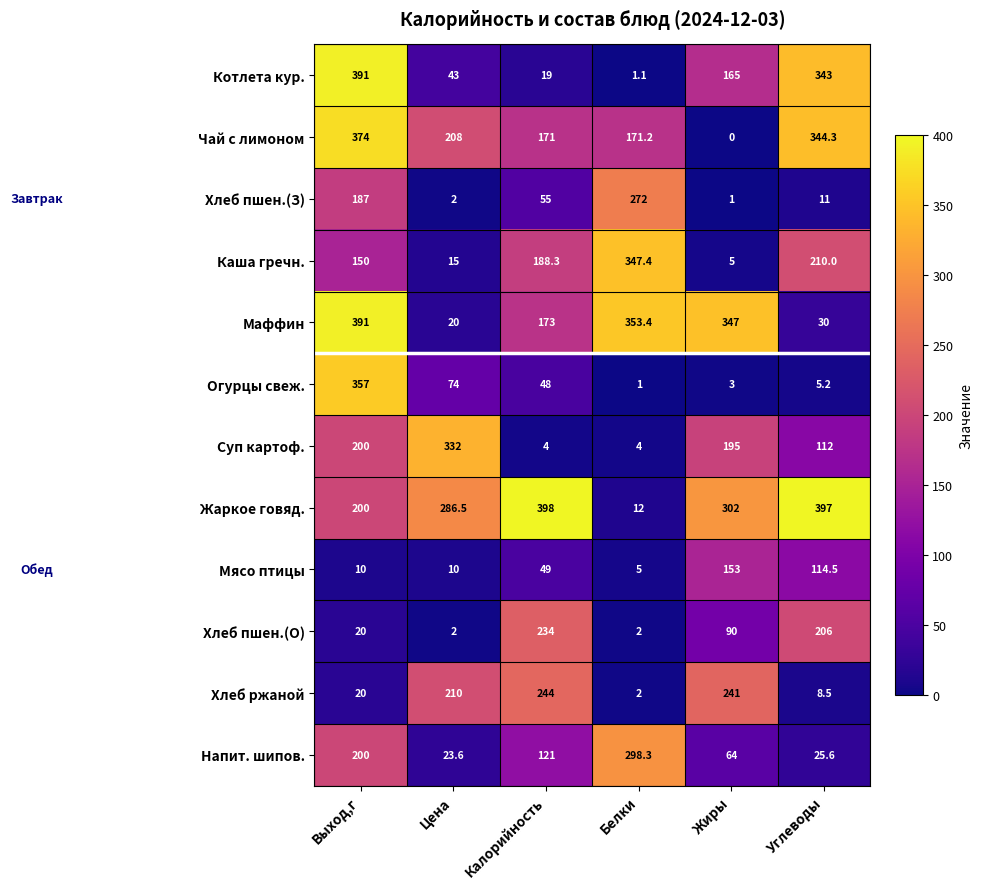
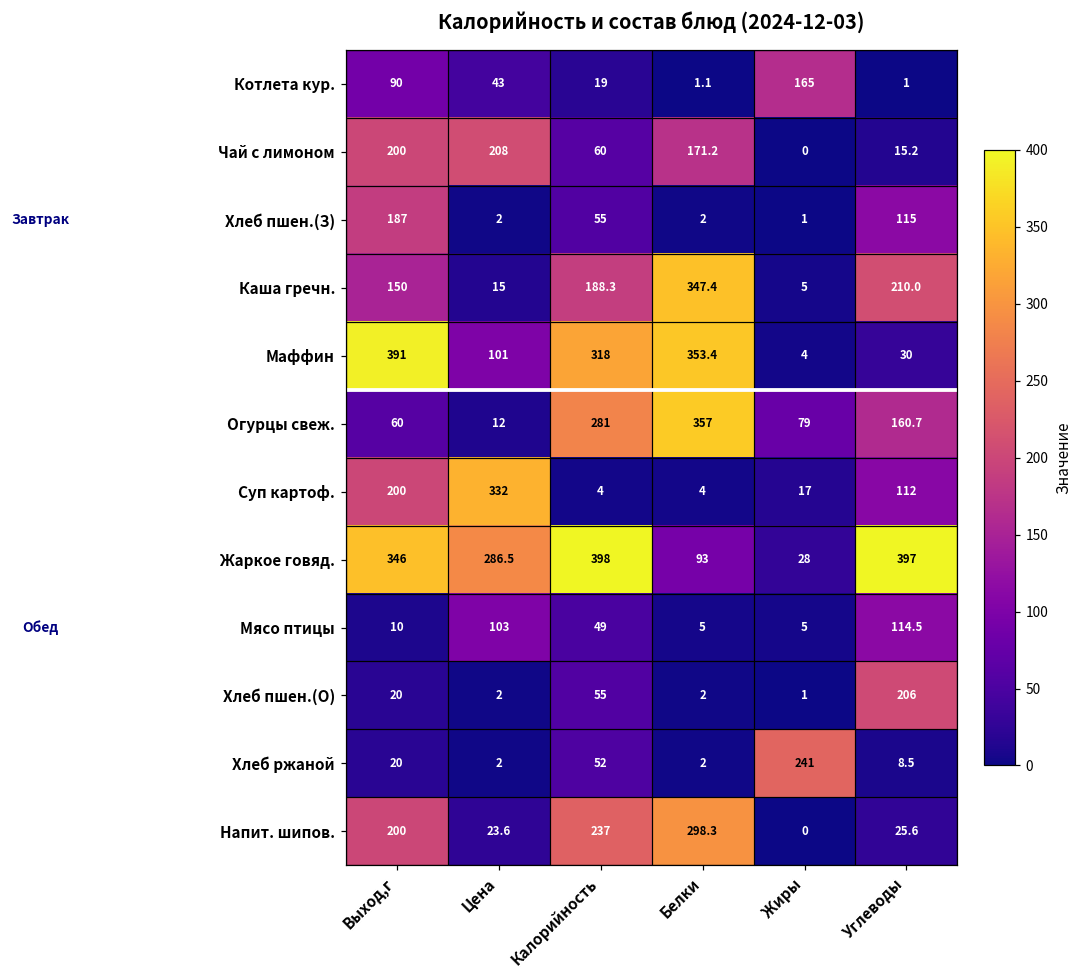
Котлета кур., Выход,г: 391 -> 90
Котлета кур., Углеводы: 343 -> 1
Чай с лимоном, Выход,г: 374 -> 200
Чай с лимоном, Калорийность: 171 -> 60
Чай с лимоном, Углеводы: 344.3 -> 15.2
Хлеб пшен.(З), Белки: 272 -> 2
Хлеб пшен.(З), Углеводы: 11 -> 115
Маффин, Цена: 20 -> 101
Маффин, Калорийность: 173 -> 318
Маффин, Жиры: 347 -> 4
Огурцы свеж., Выход,г: 357 -> 60
Огурцы свеж., Цена: 74 -> 12
Огурцы свеж., Калорийность: 48 -> 281
Огурцы свеж., Белки: 1 -> 357
Огурцы свеж., Жиры: 3 -> 79
Огурцы свеж., Углеводы: 5.2 -> 160.7
Суп картоф., Жиры: 195 -> 17
Жаркое говяд., Выход,г: 200 -> 346
Жаркое говяд., Белки: 12 -> 93
Жаркое говяд., Жиры: 302 -> 28
Мясо птицы, Цена: 10 -> 103
Мясо птицы, Жиры: 153 -> 5
Хлеб пшен.(О), Калорийность: 234 -> 55
Хлеб пшен.(О), Жиры: 90 -> 1
Хлеб ржаной, Цена: 210 -> 2
Хлеб ржаной, Калорийность: 244 -> 52
Напит. шипов., Калорийность: 121 -> 237
Напит. шипов., Жиры: 64 -> 0
